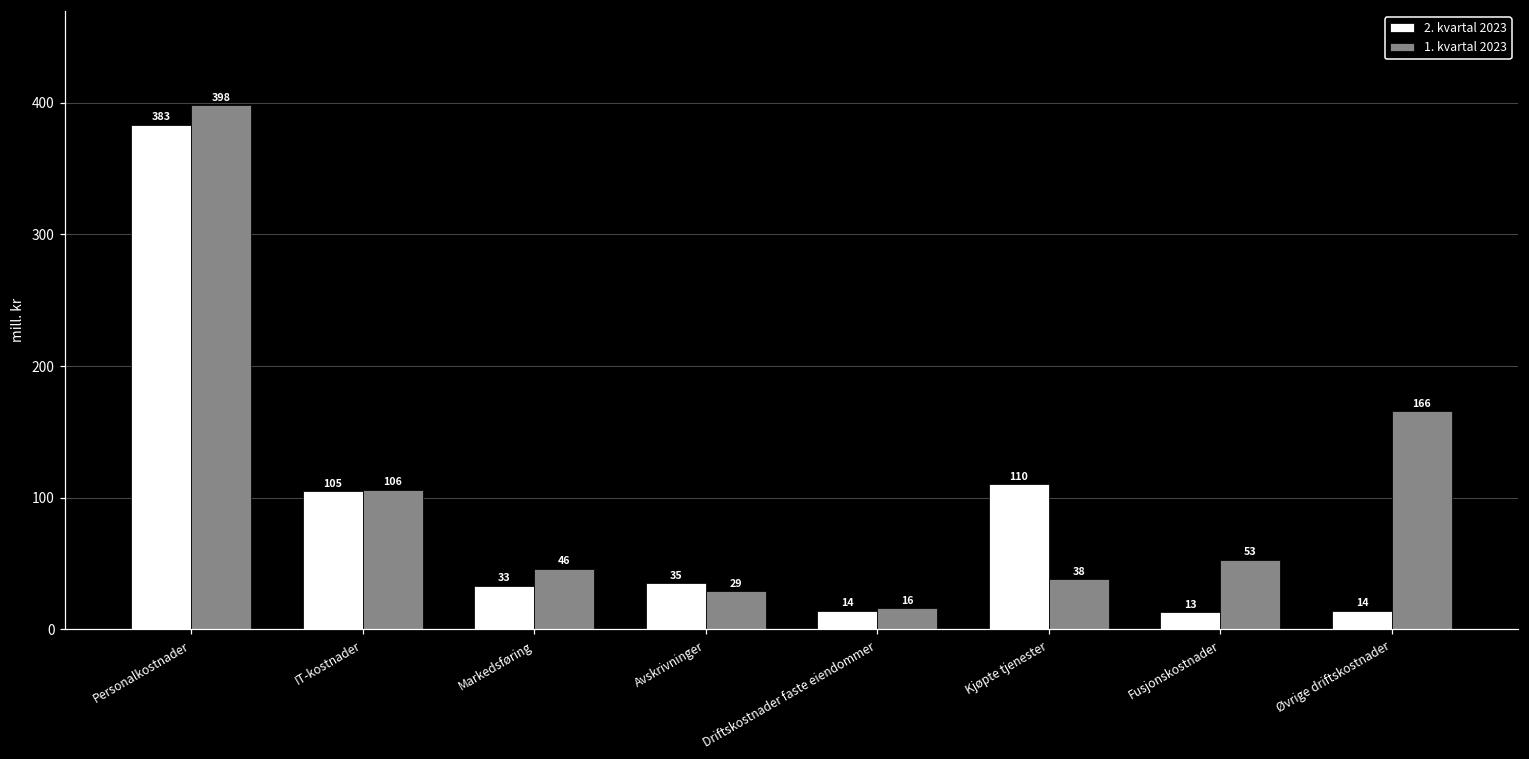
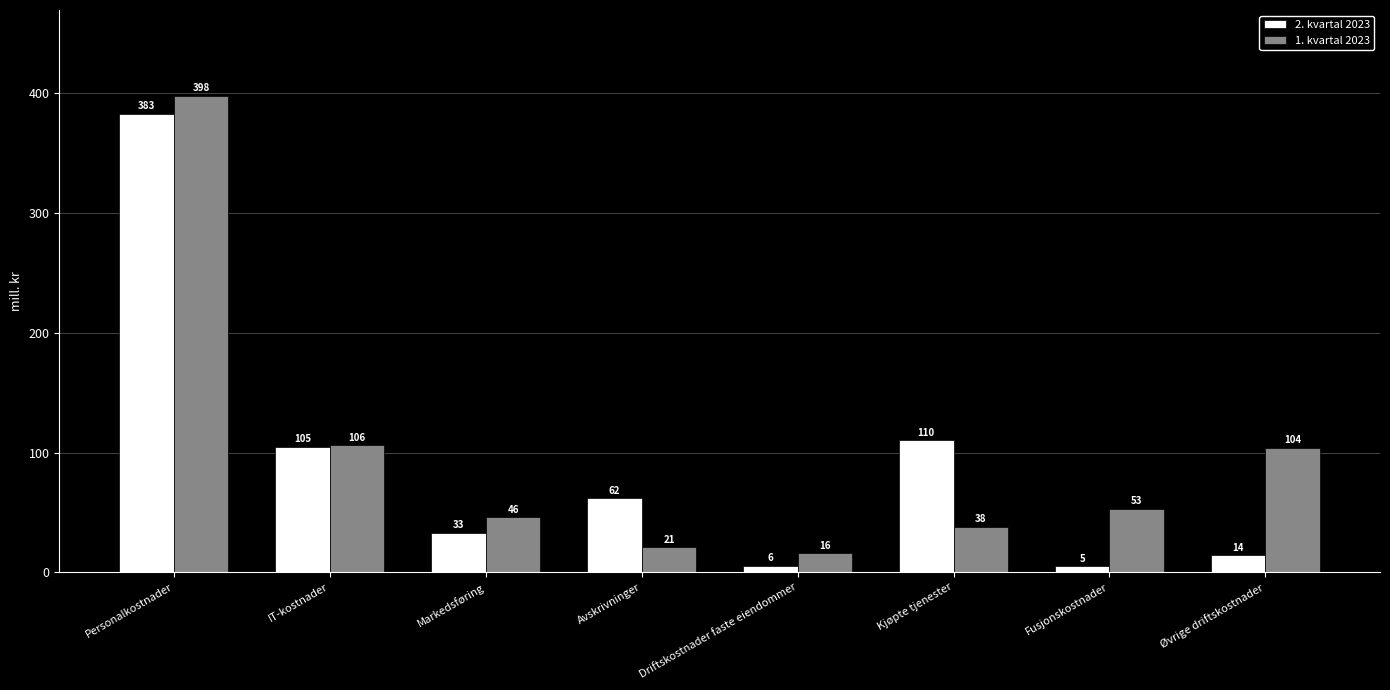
2. kvartal 2023, Avskrivninger: 35 -> 62
1. kvartal 2023, Avskrivninger: 29 -> 21
2. kvartal 2023, Driftskostnader faste eiendommer: 14 -> 6
2. kvartal 2023, Fusjonskostnader: 13 -> 5
1. kvartal 2023, Øvrige driftskostnader: 166 -> 104
